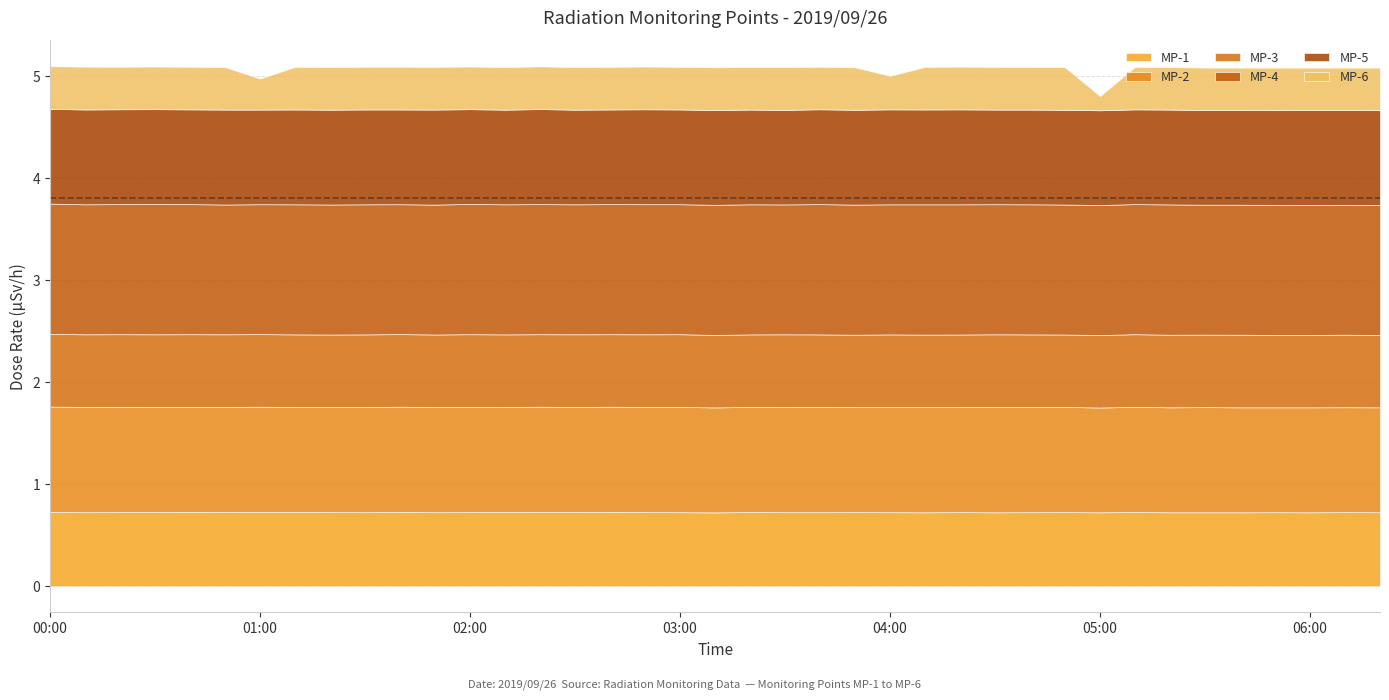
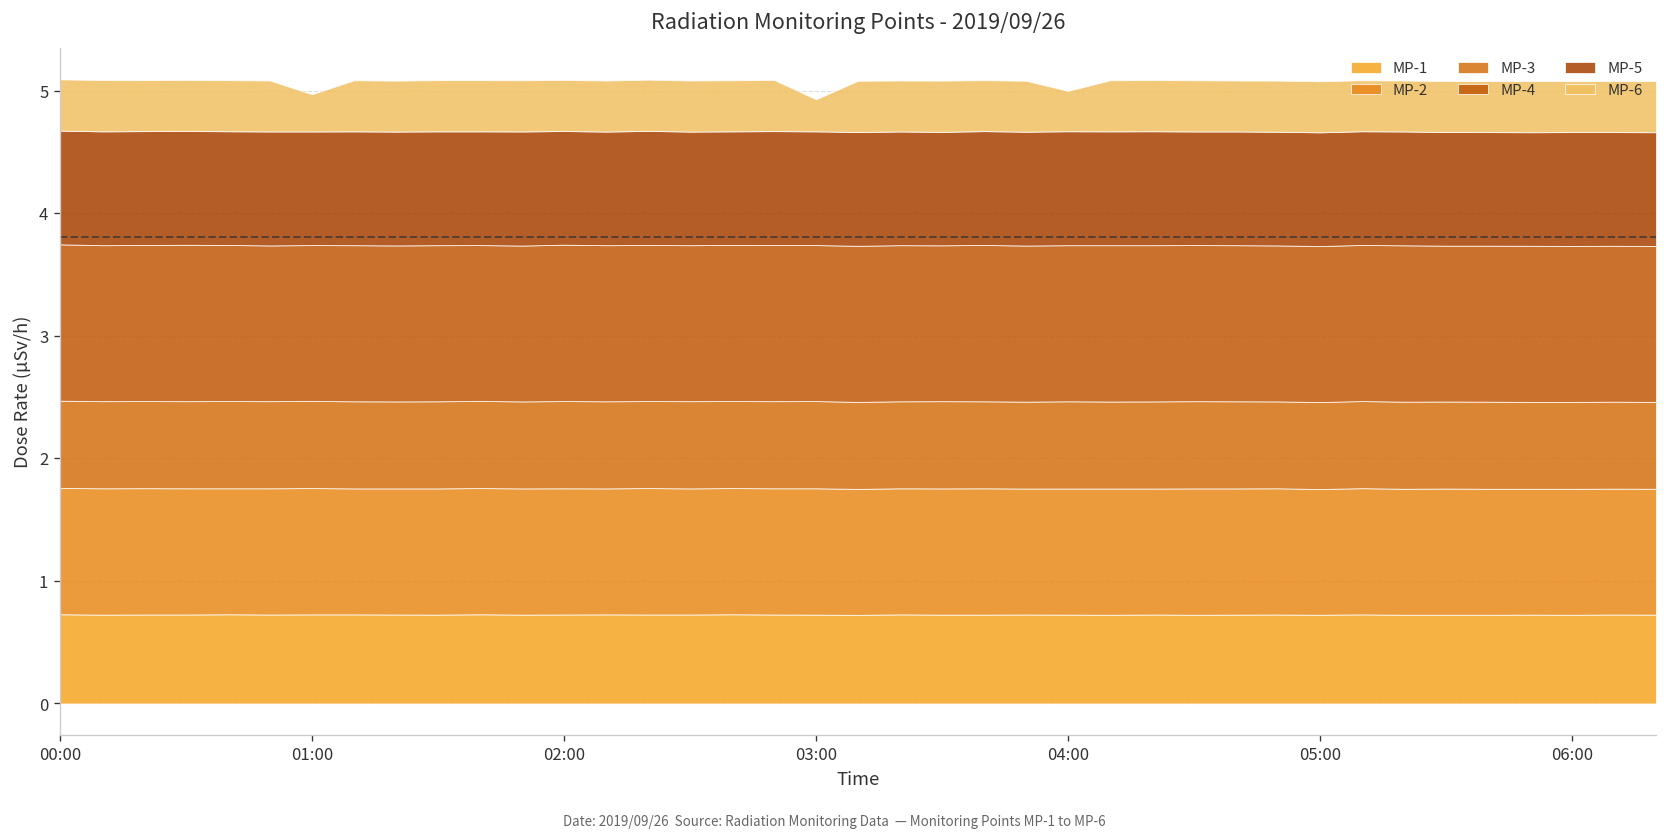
MP-6, 03:00: 0.42 -> 0.26
MP-6, 05:00: 0.14 -> 0.42
